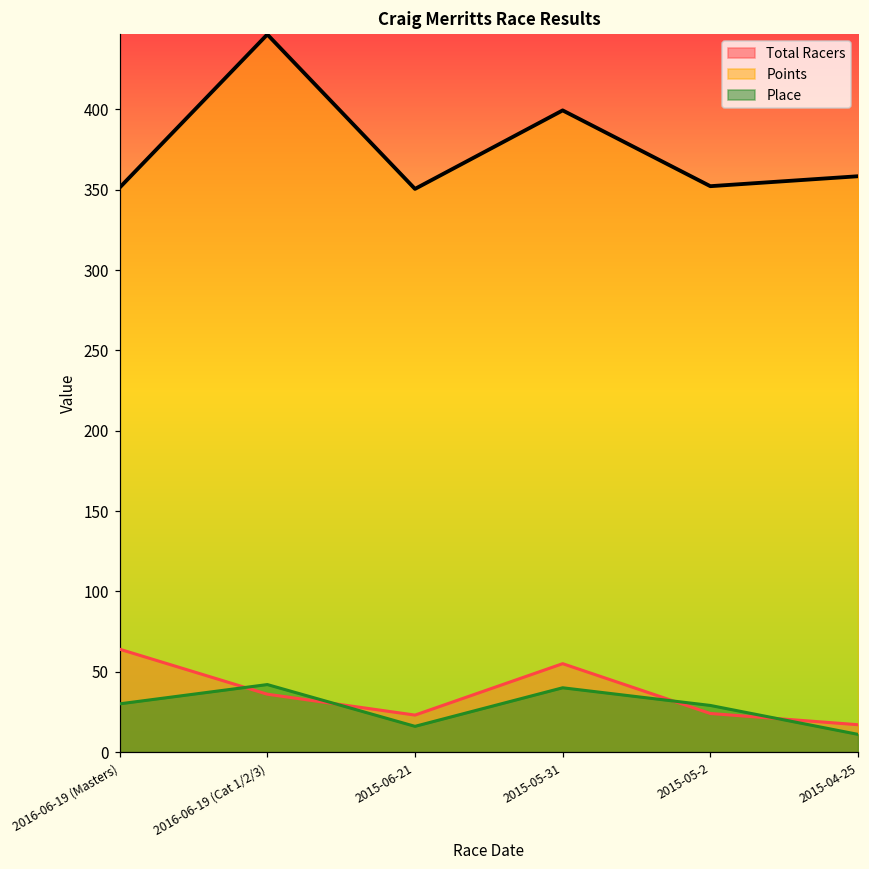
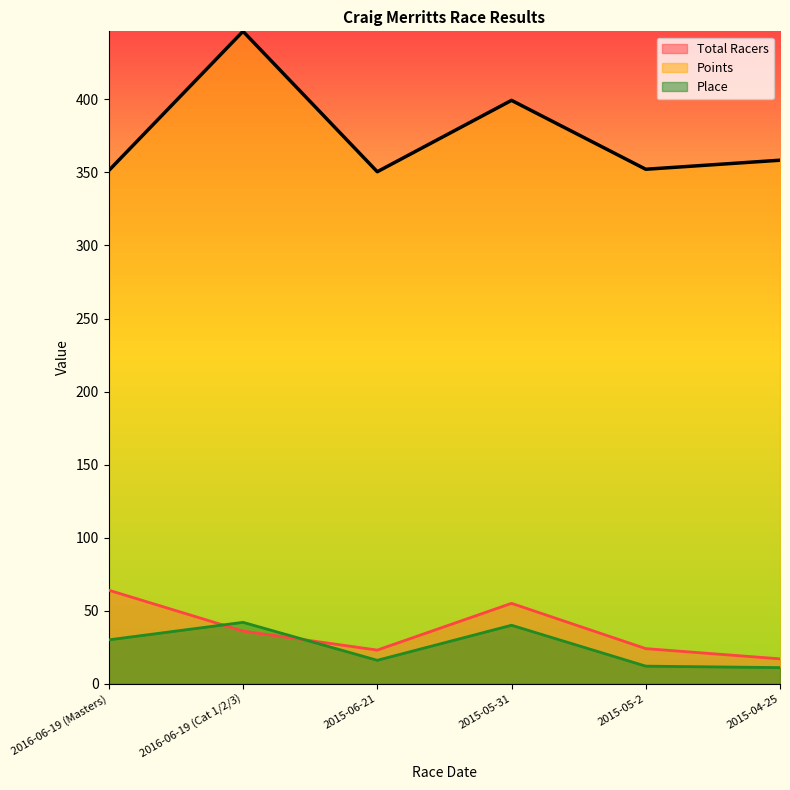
Place, 2015-05-2: 29 -> 12
